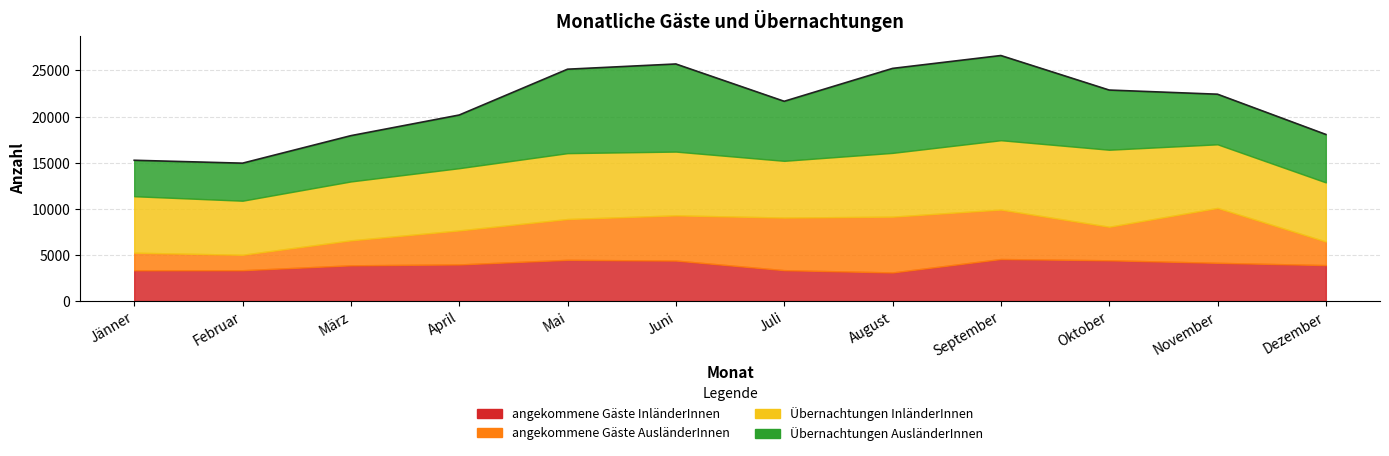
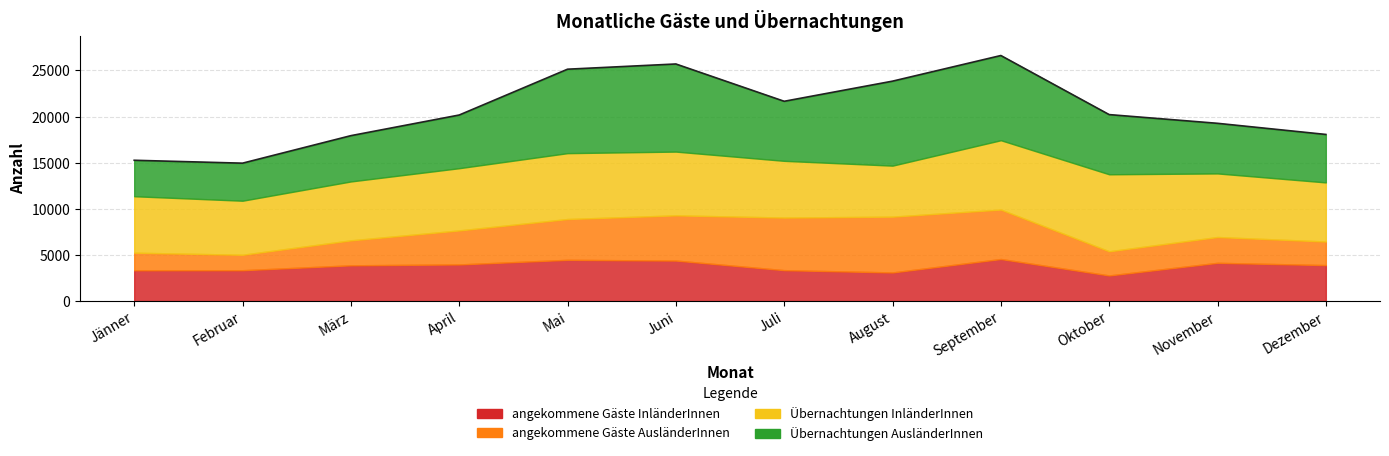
Übernachtungen InländerInnen, August: 7000 -> 6000
angekommene Gäste InländerInnen, Oktober: 4000 -> 3000
angekommene Gäste AusländerInnen, Oktober: 4000 -> 3000
angekommene Gäste AusländerInnen, November: 6000 -> 3000
